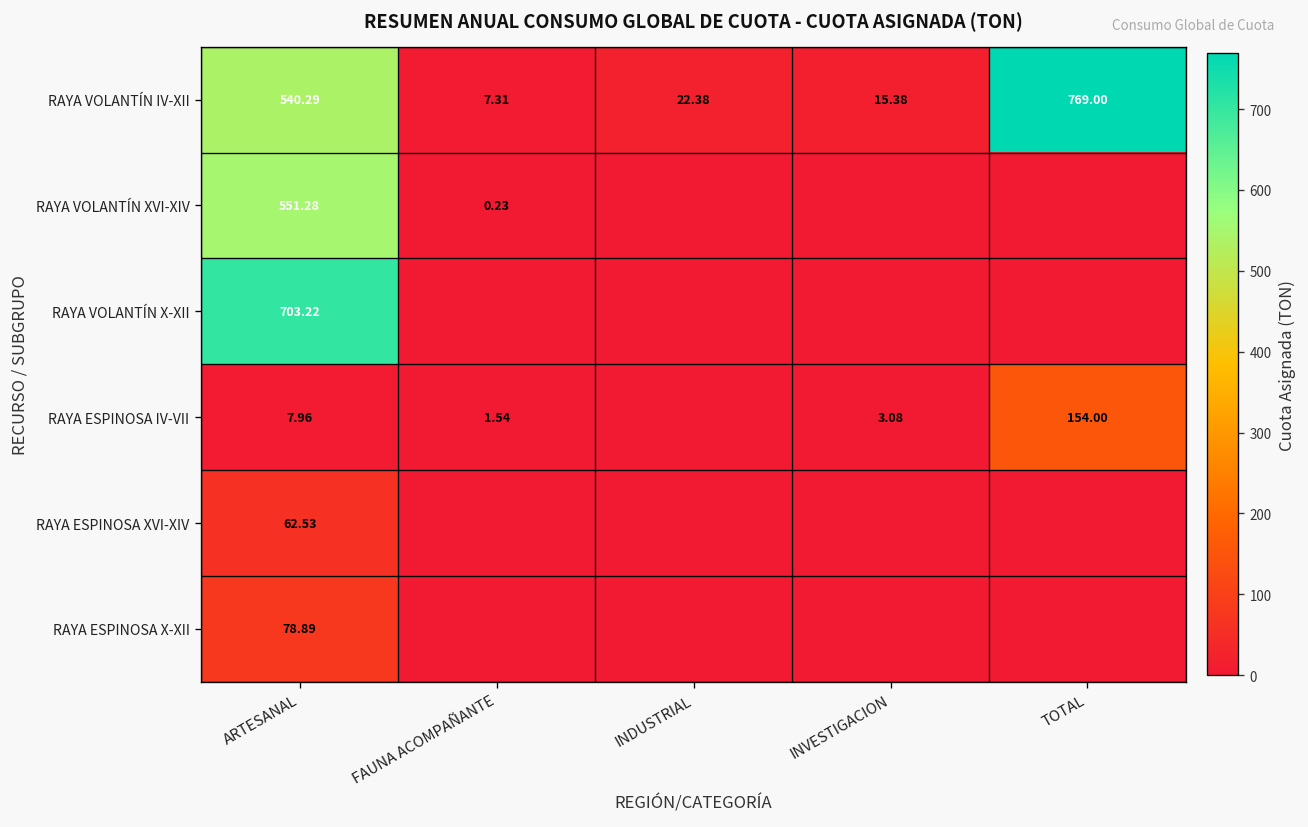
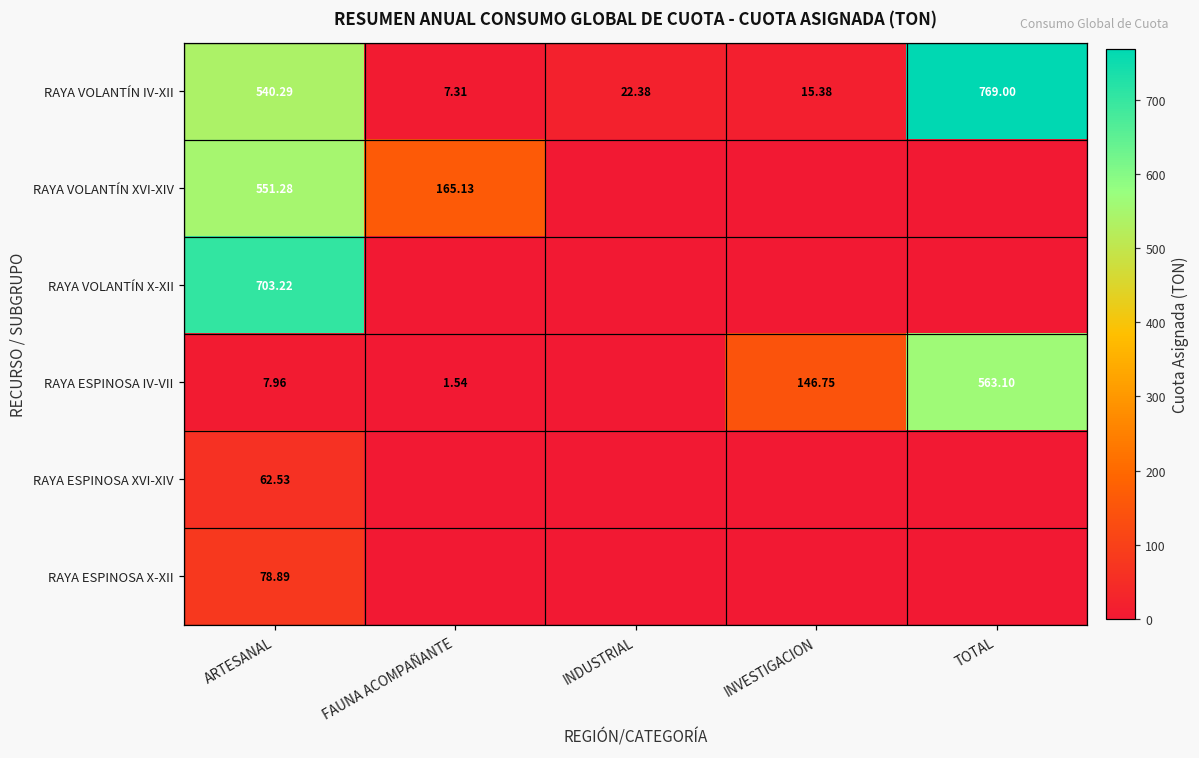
RAYA VOLANTÍN XVI-XIV, FAUNA ACOMPAÑANTE: 0.23 -> 165.13
RAYA ESPINOSA IV-VII, INVESTIGACION: 3.08 -> 146.75
RAYA ESPINOSA IV-VII, TOTAL: 154.00 -> 563.10
